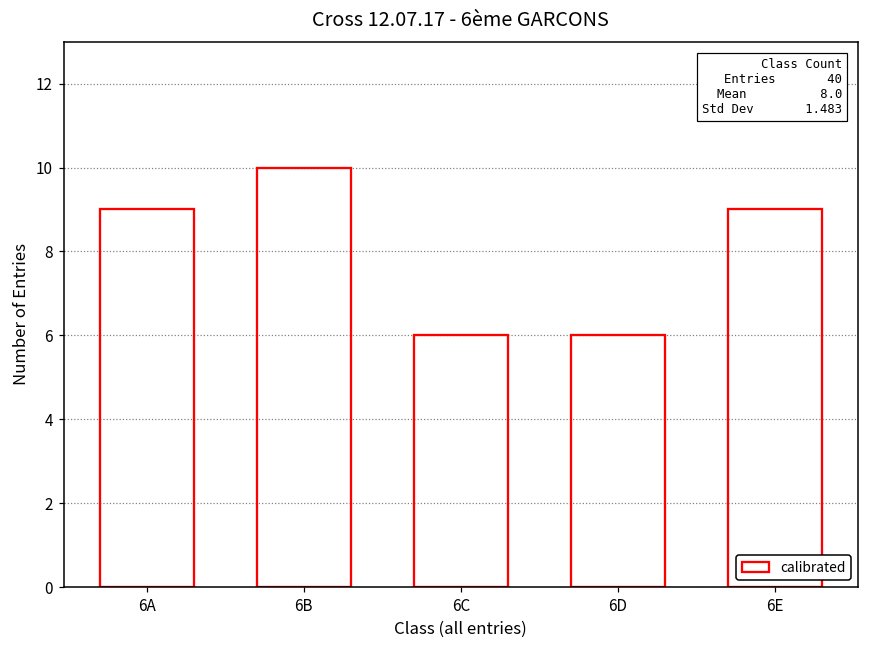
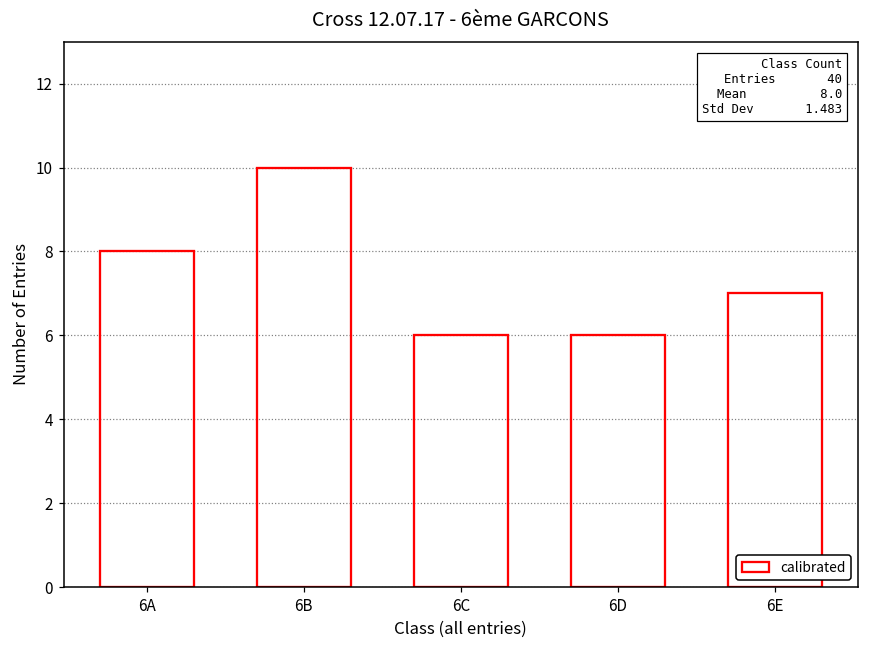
6A: 9 -> 8
6E: 9 -> 7
